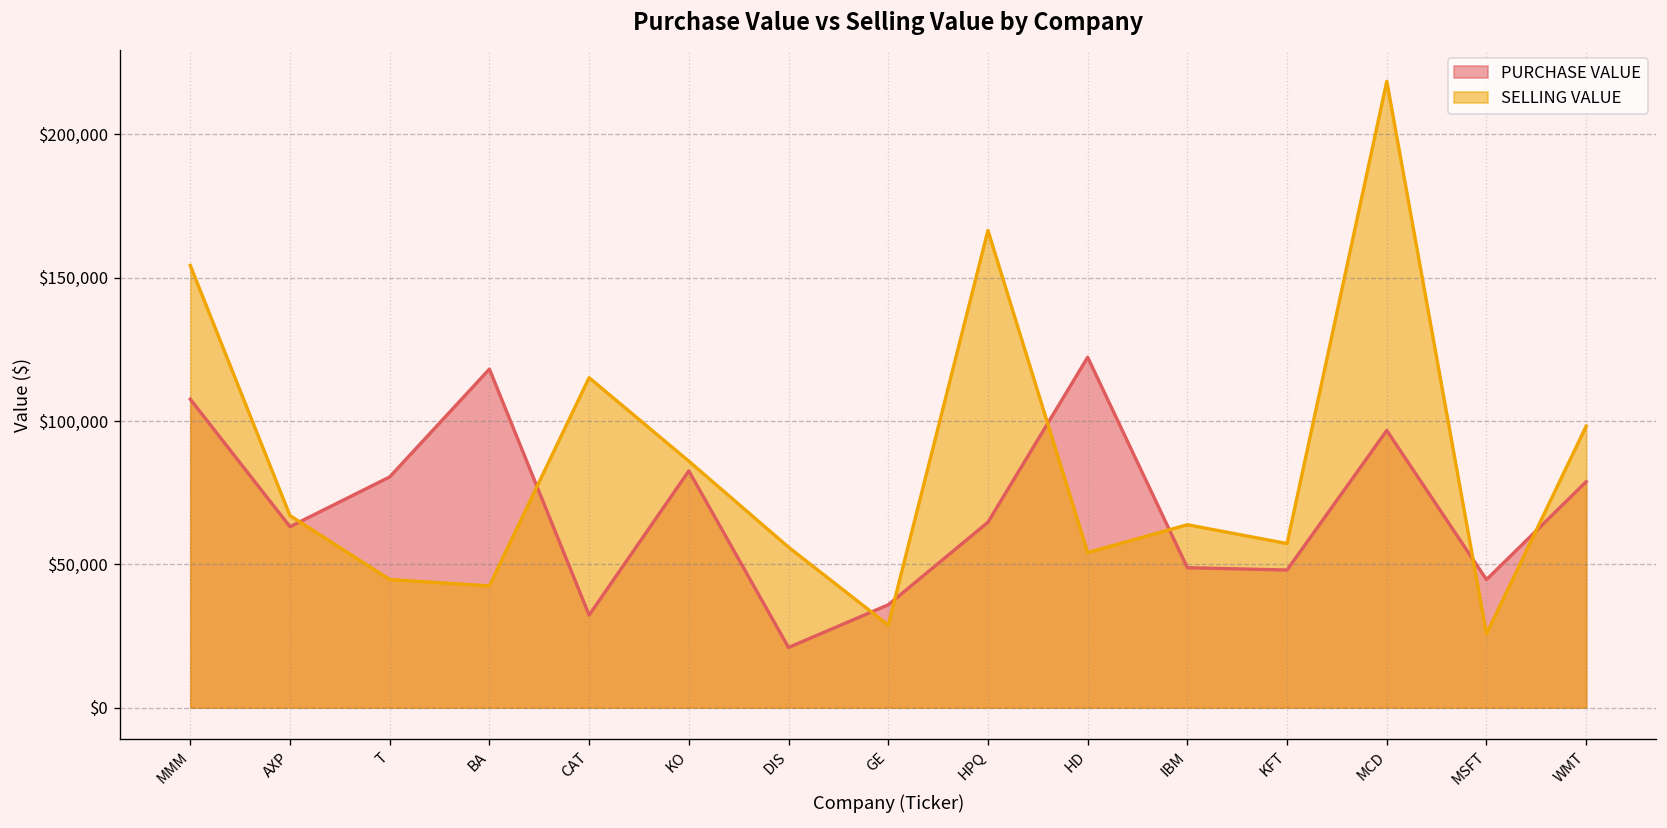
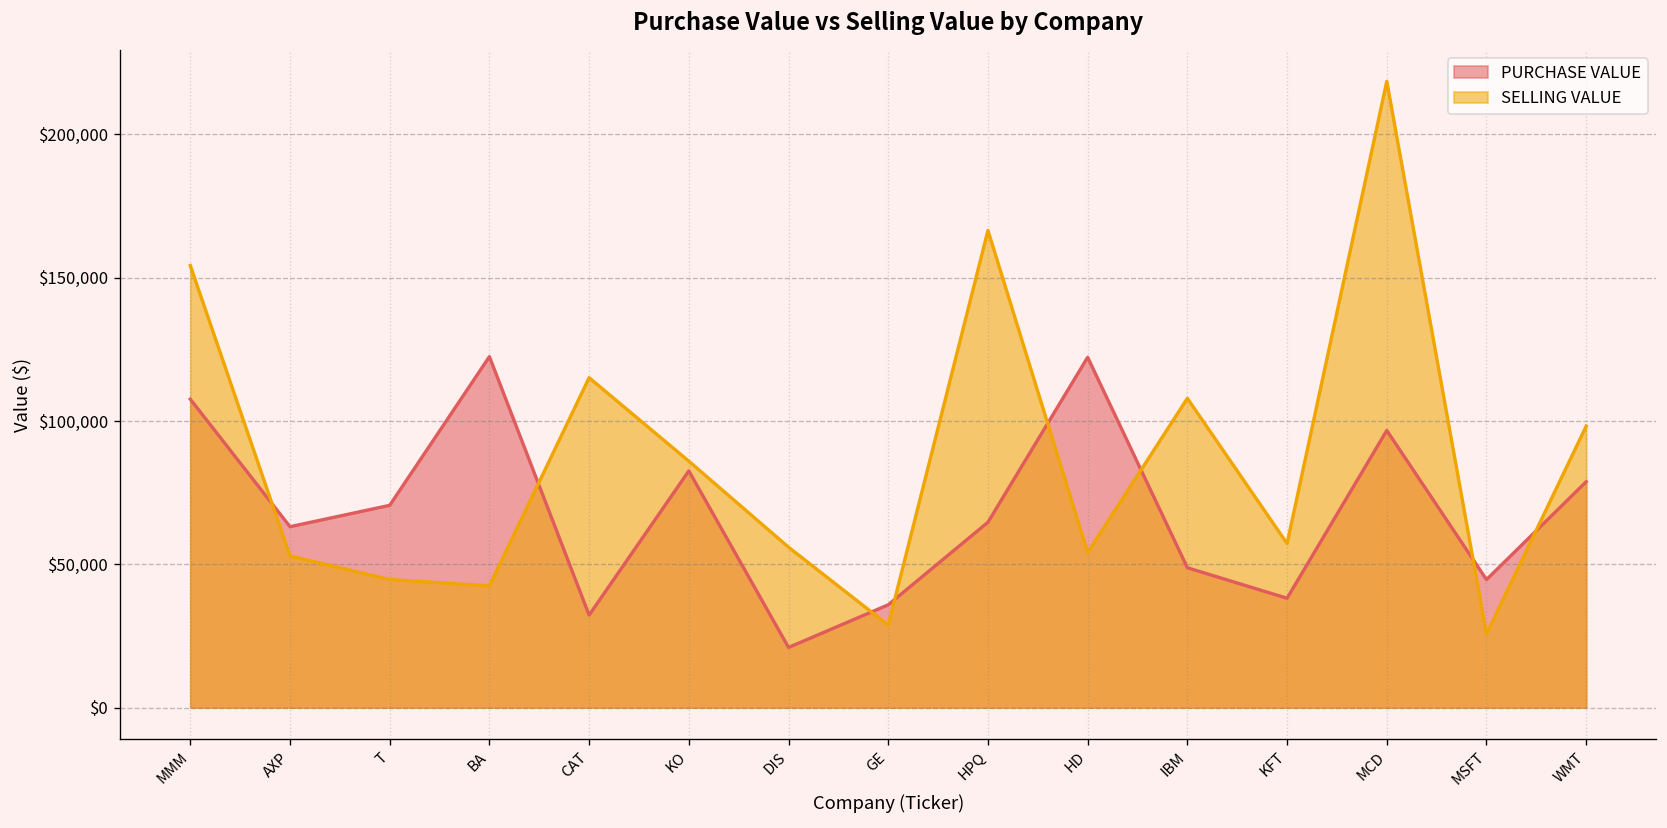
SELLING VALUE, AXP: $67,000 -> $53,000
PURCHASE VALUE, T: $80,000 -> $71,000
PURCHASE VALUE, BA: $118,000 -> $122,000
SELLING VALUE, IBM: $64,000 -> $108,000
PURCHASE VALUE, KFT: $48,000 -> $38,000
